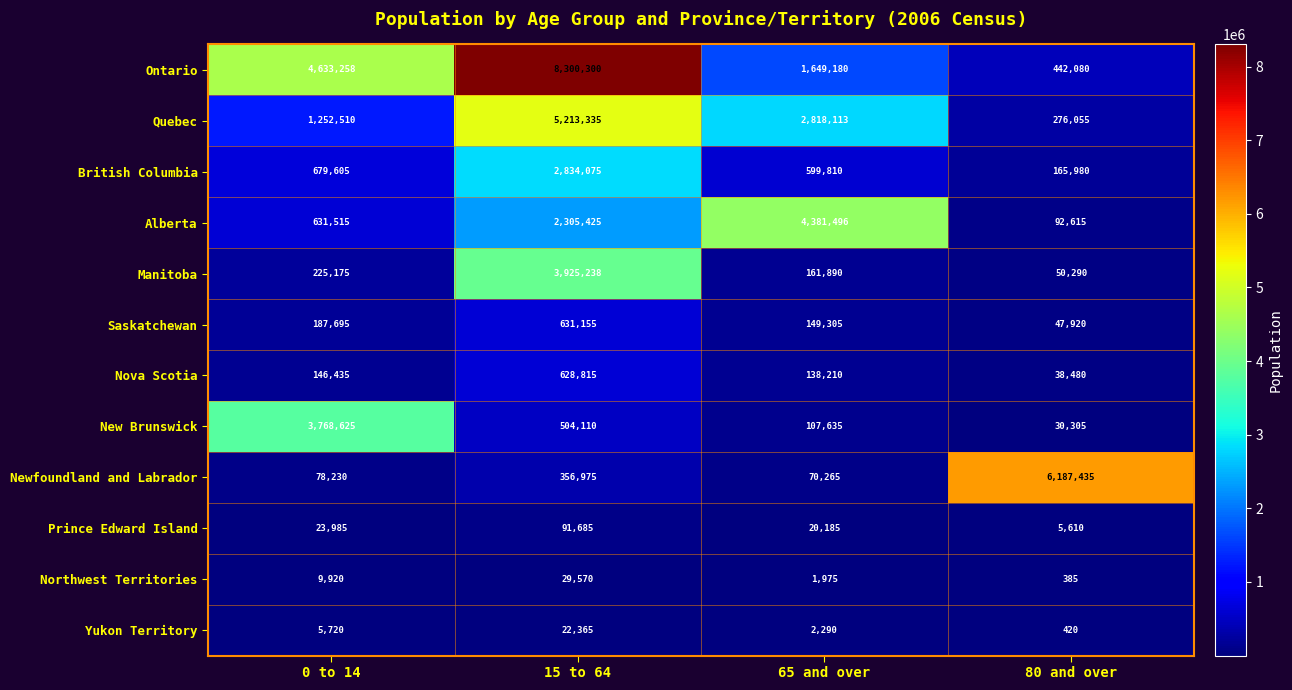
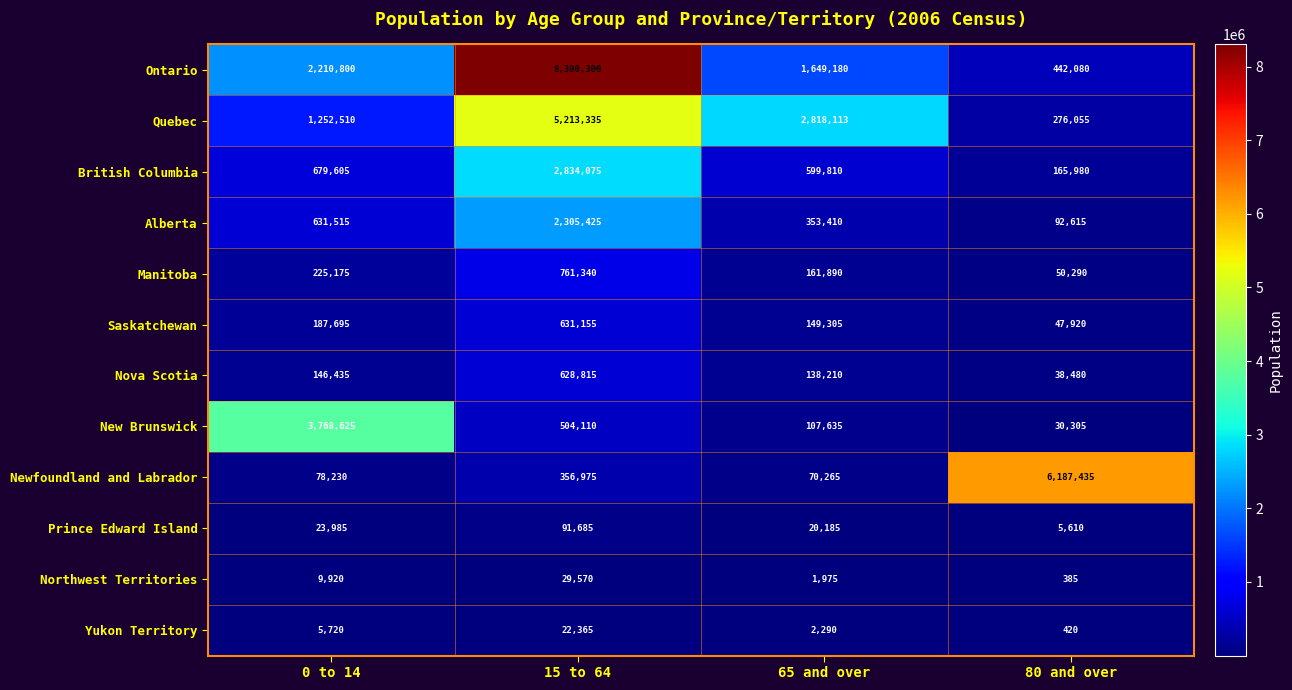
Ontario, 0 to 14: 4,633,258 -> 2,210,800
Alberta, 65 and over: 4,381,496 -> 353,410
Manitoba, 15 to 64: 3,925,238 -> 761,340
